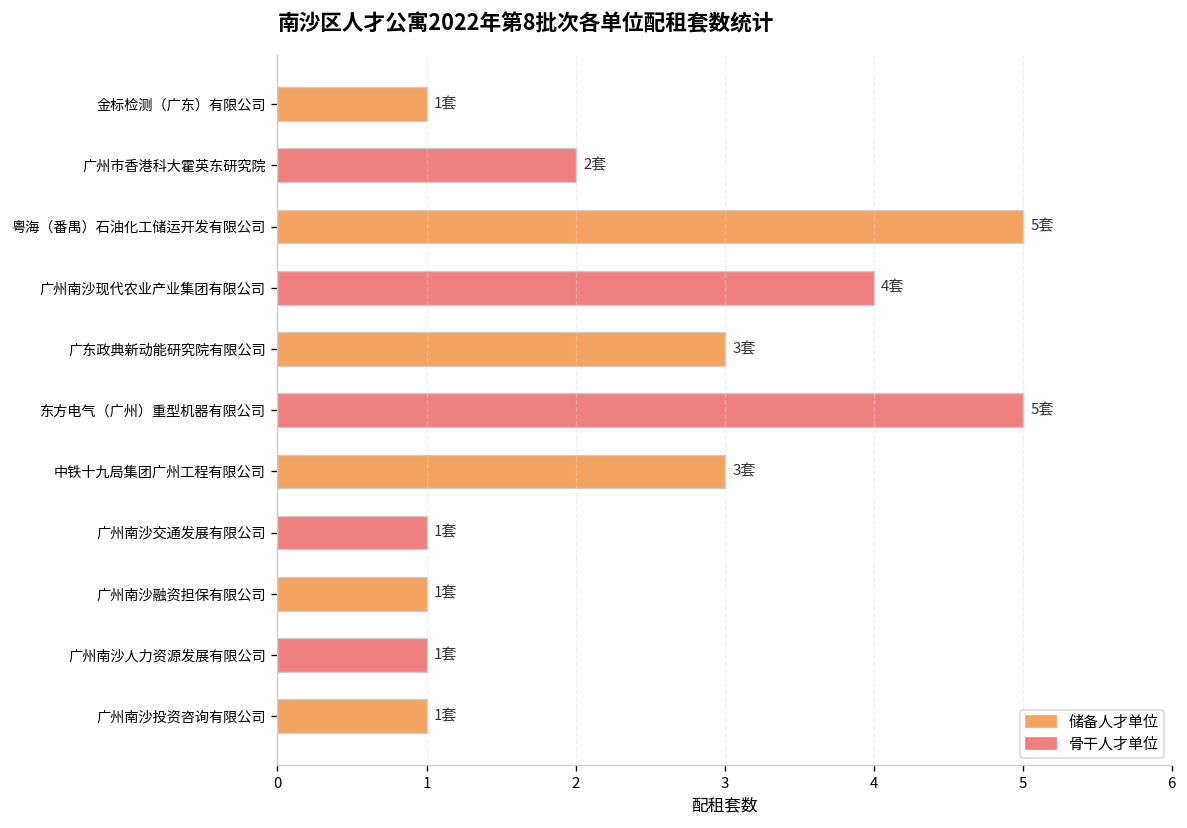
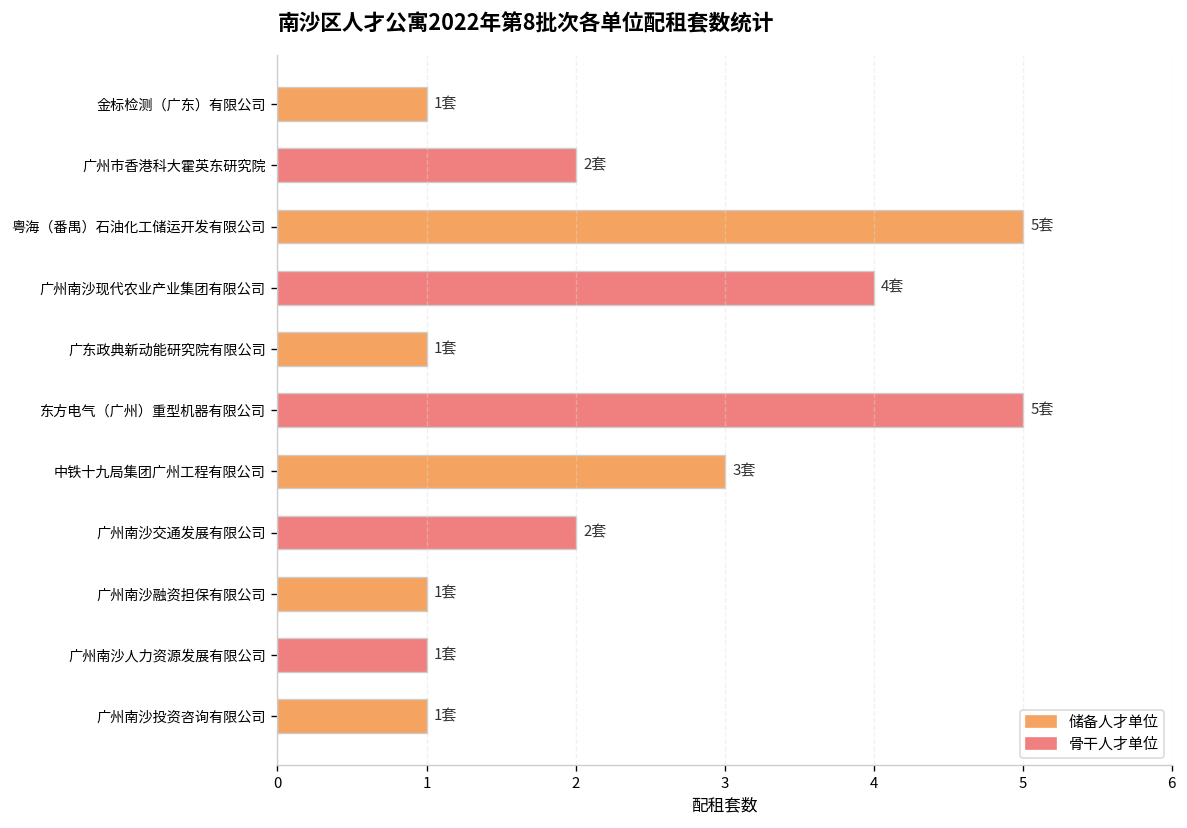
广东政典新动能研究院有限公司: 3套 -> 1套
广州南沙交通发展有限公司: 1套 -> 2套
